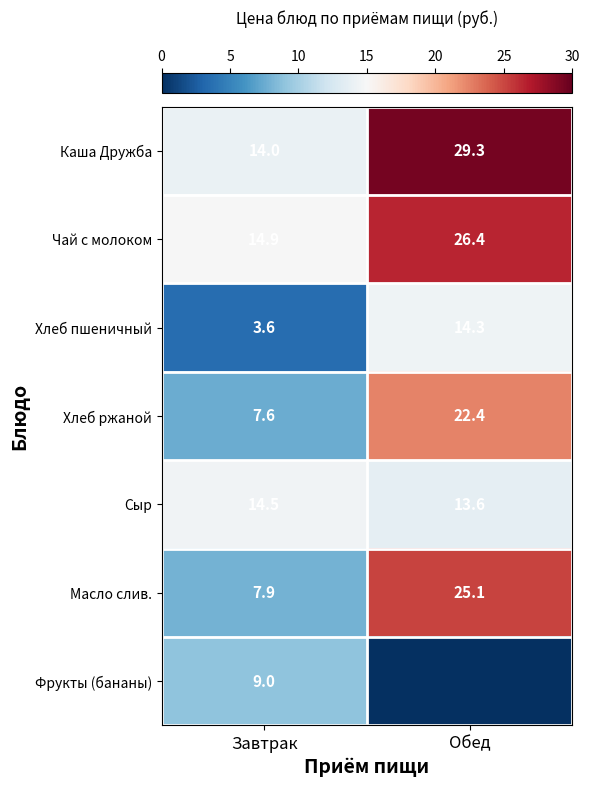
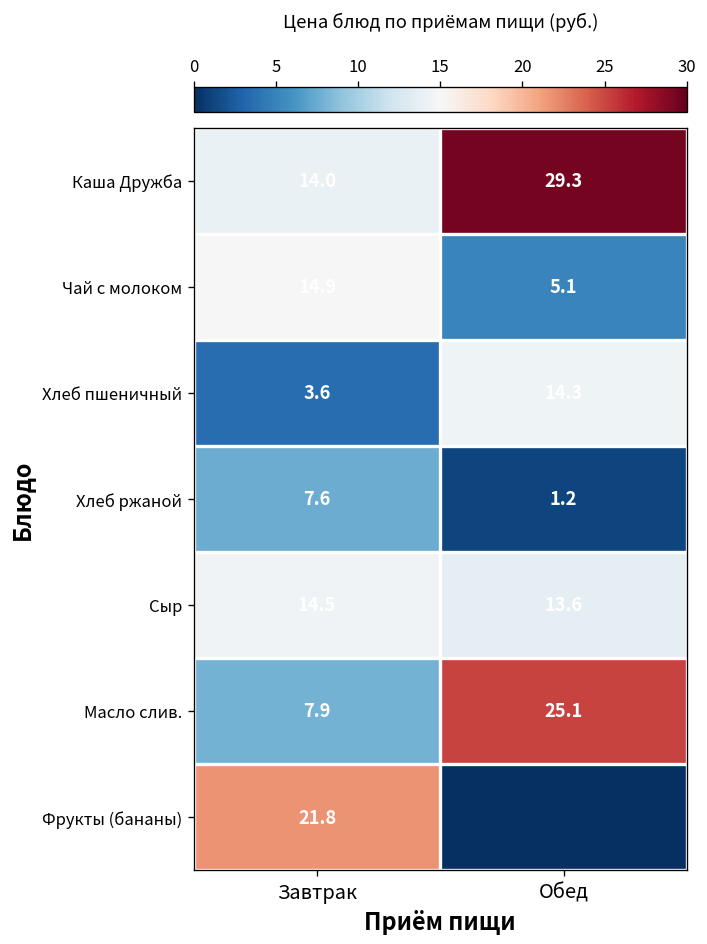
Чай с молоком, Обед: 26.4 -> 5.1
Хлеб ржаной, Обед: 22.4 -> 1.2
Фрукты (бананы), Завтрак: 9.0 -> 21.8
